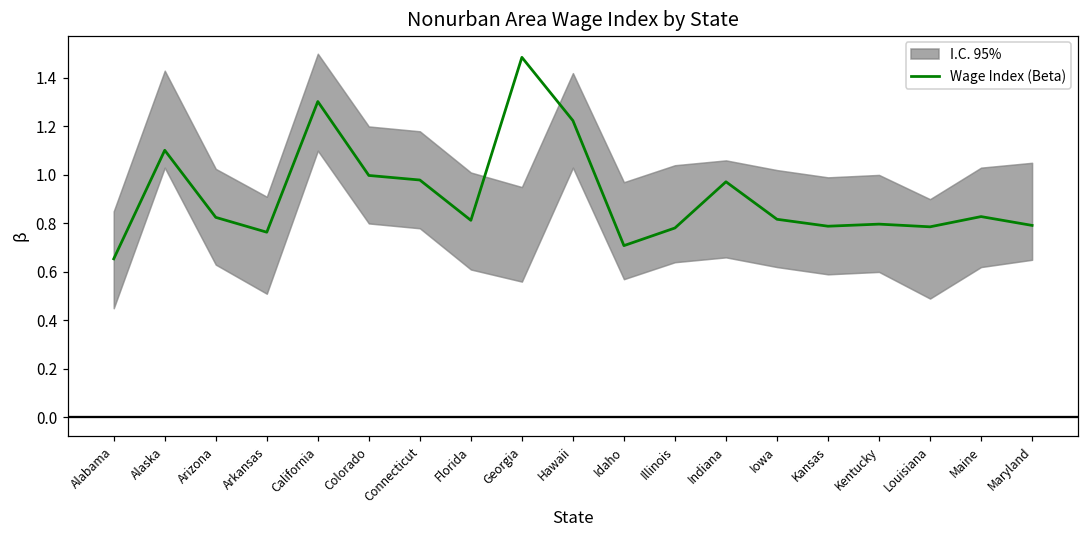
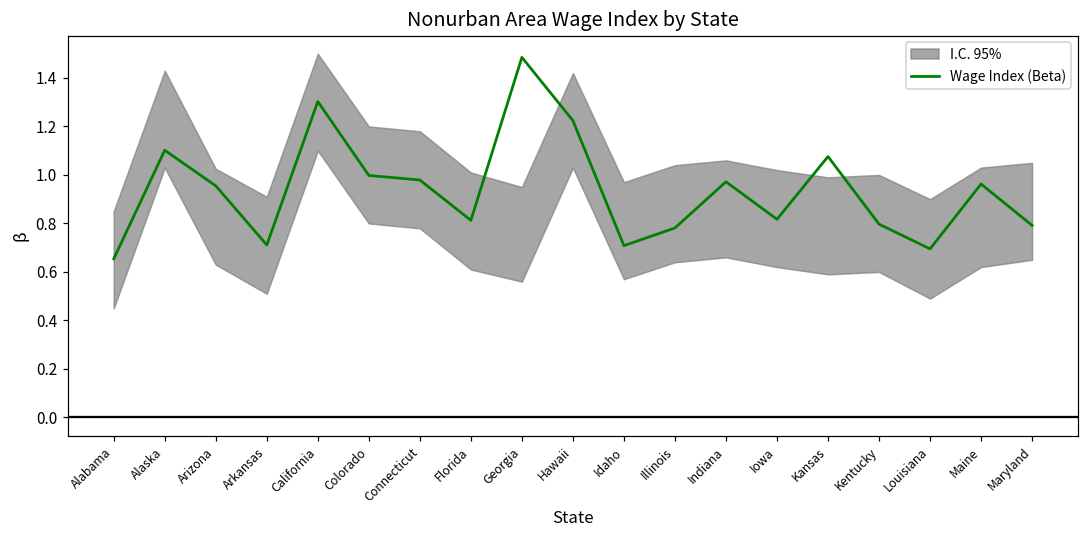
Wage Index (Beta), Arizona: 0.83 -> 0.96
Wage Index (Beta), Arkansas: 0.76 -> 0.71
Wage Index (Beta), Kansas: 0.79 -> 1.08
Wage Index (Beta), Louisiana: 0.79 -> 0.70
Wage Index (Beta), Maine: 0.83 -> 0.96
